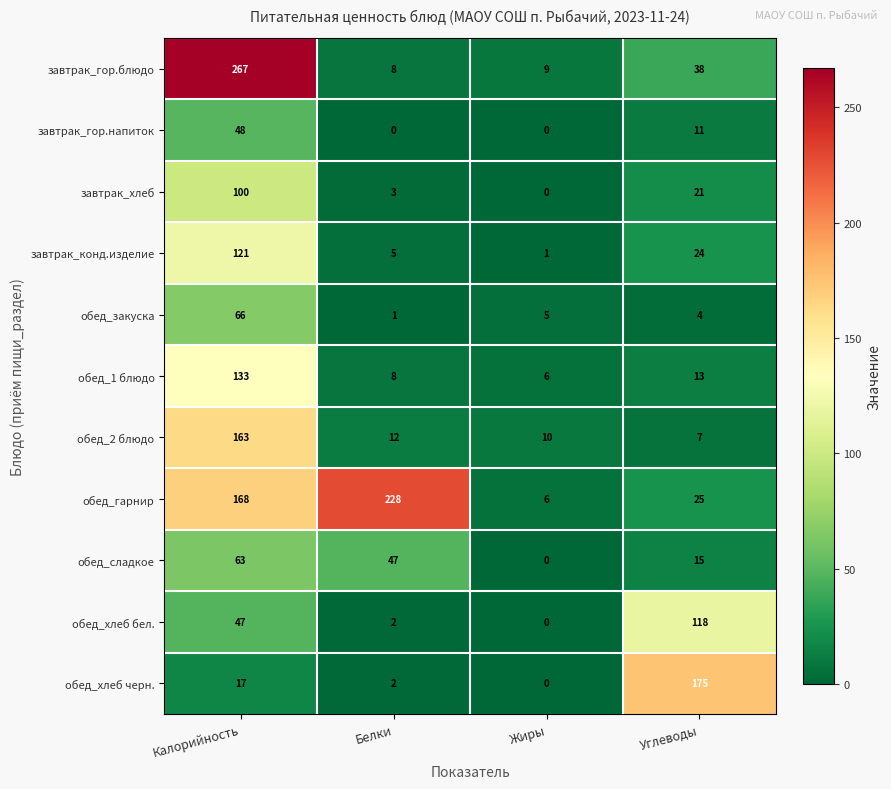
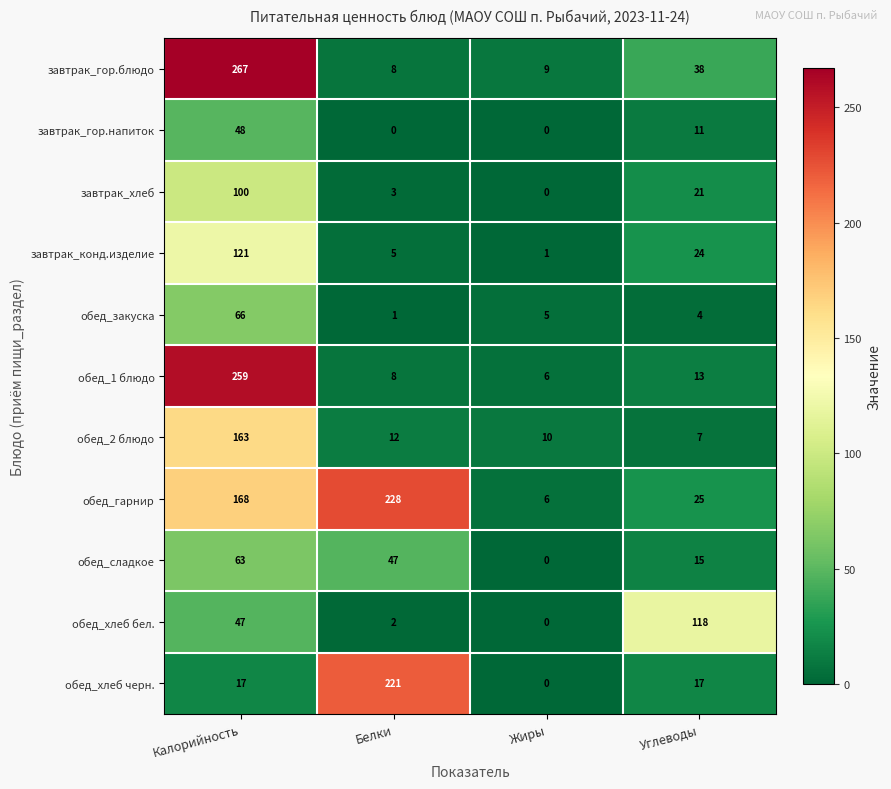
обед_1 блюдо, Калорийность: 133 -> 259
обед_хлеб черн., Белки: 2 -> 221
обед_хлеб черн., Углеводы: 175 -> 17
